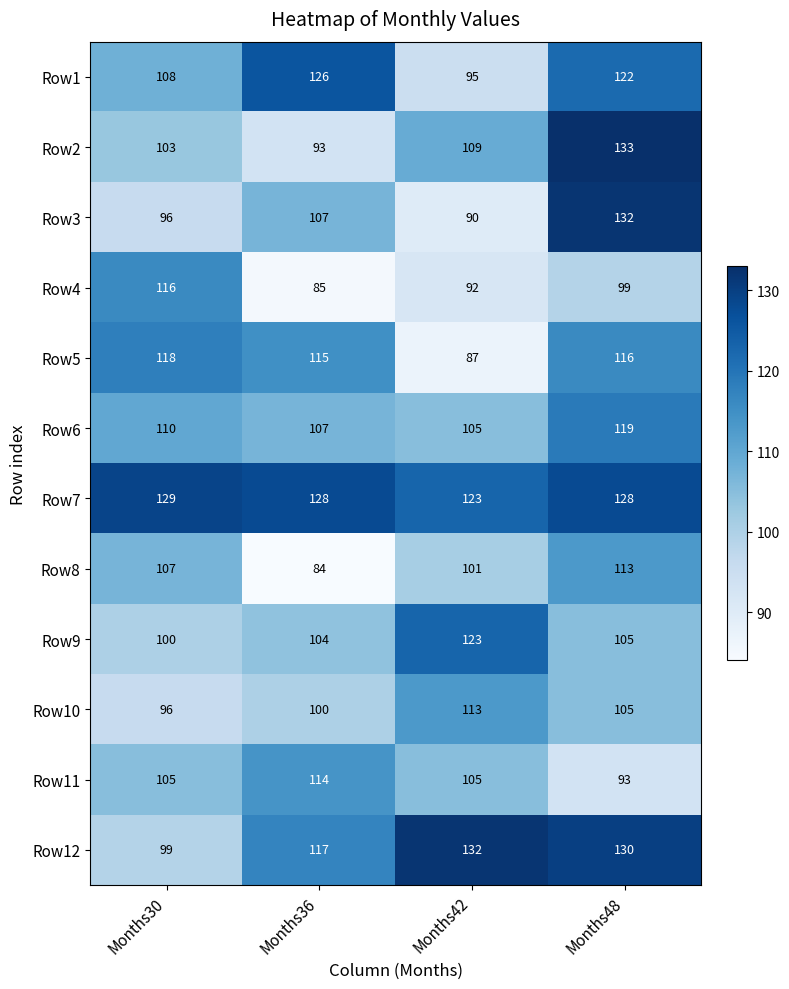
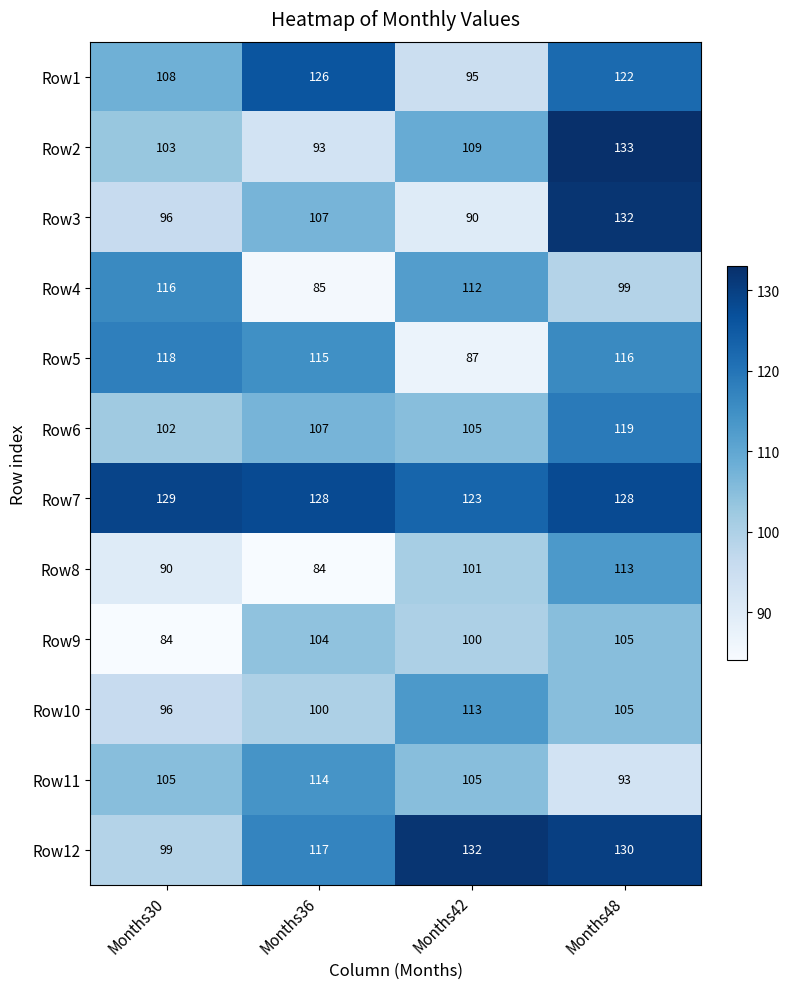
Row4, Months42: 92 -> 112
Row6, Months30: 110 -> 102
Row8, Months30: 107 -> 90
Row9, Months30: 100 -> 84
Row9, Months42: 123 -> 100
